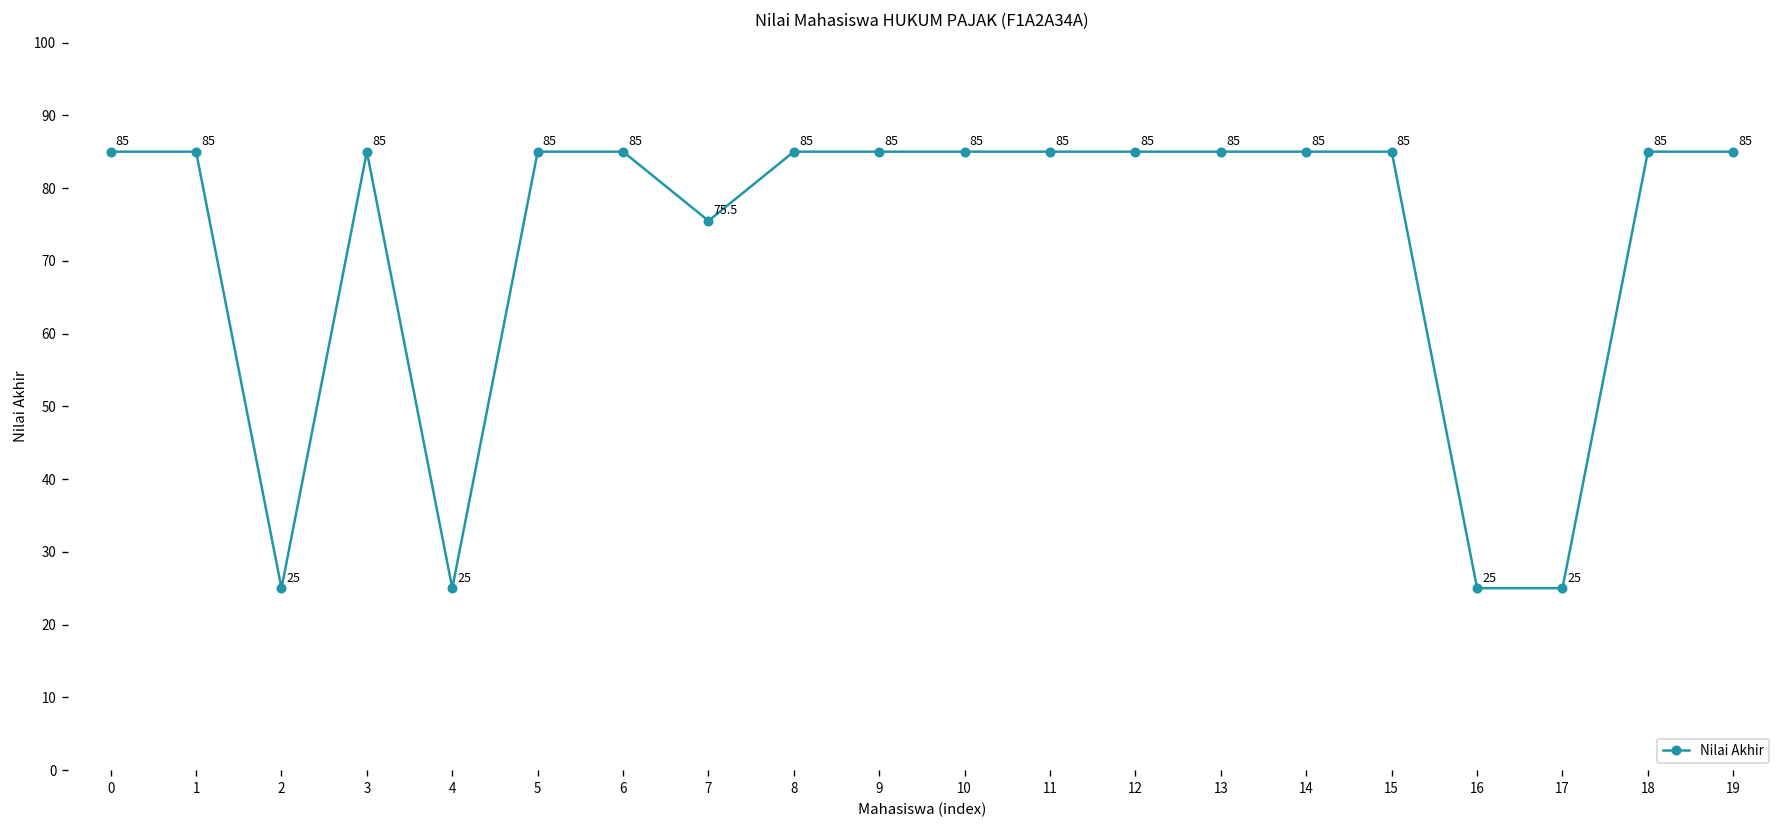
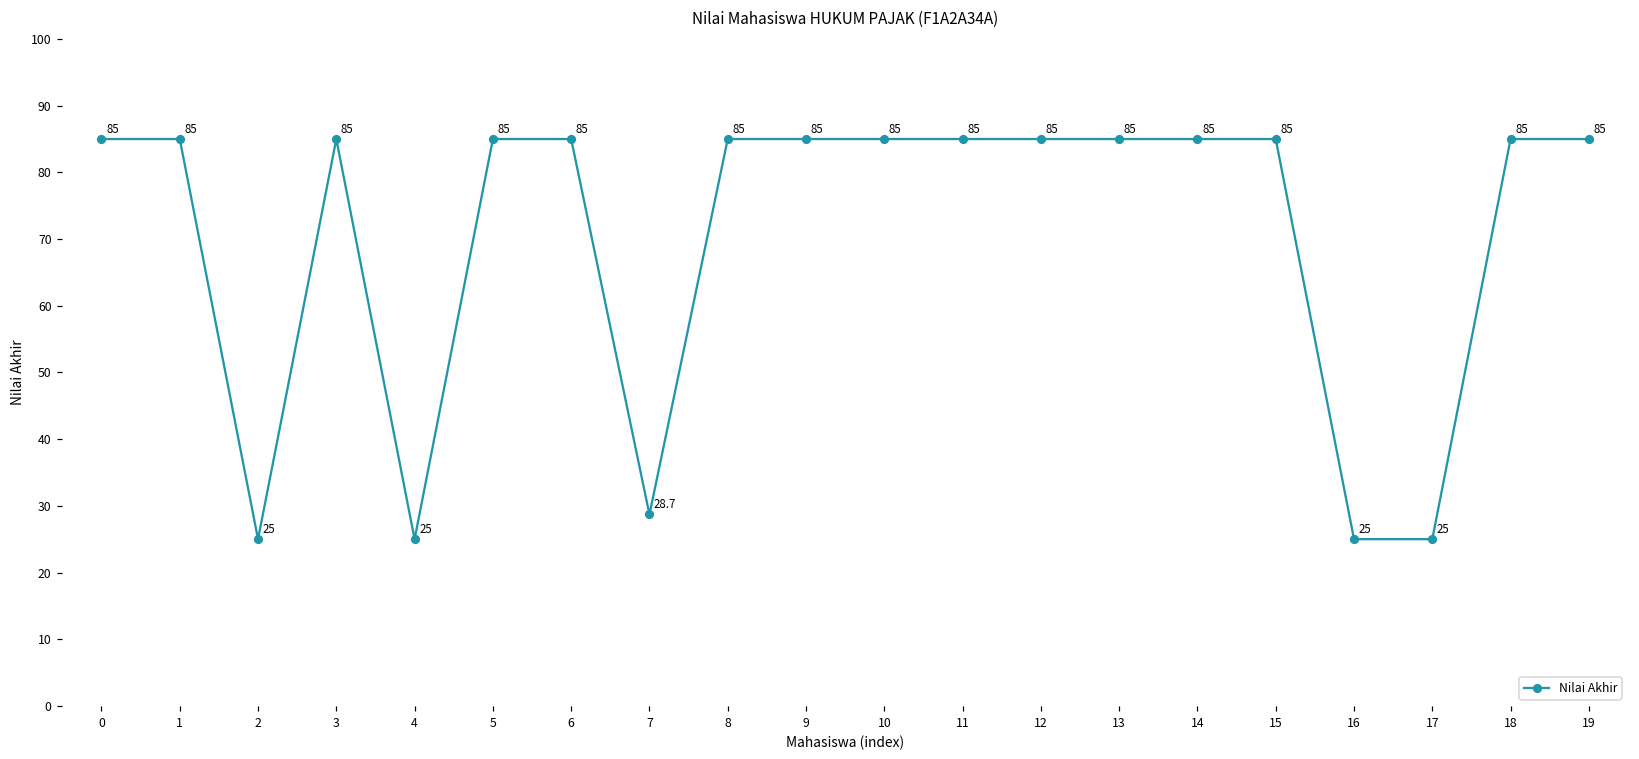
7: 75.5 -> 28.7
